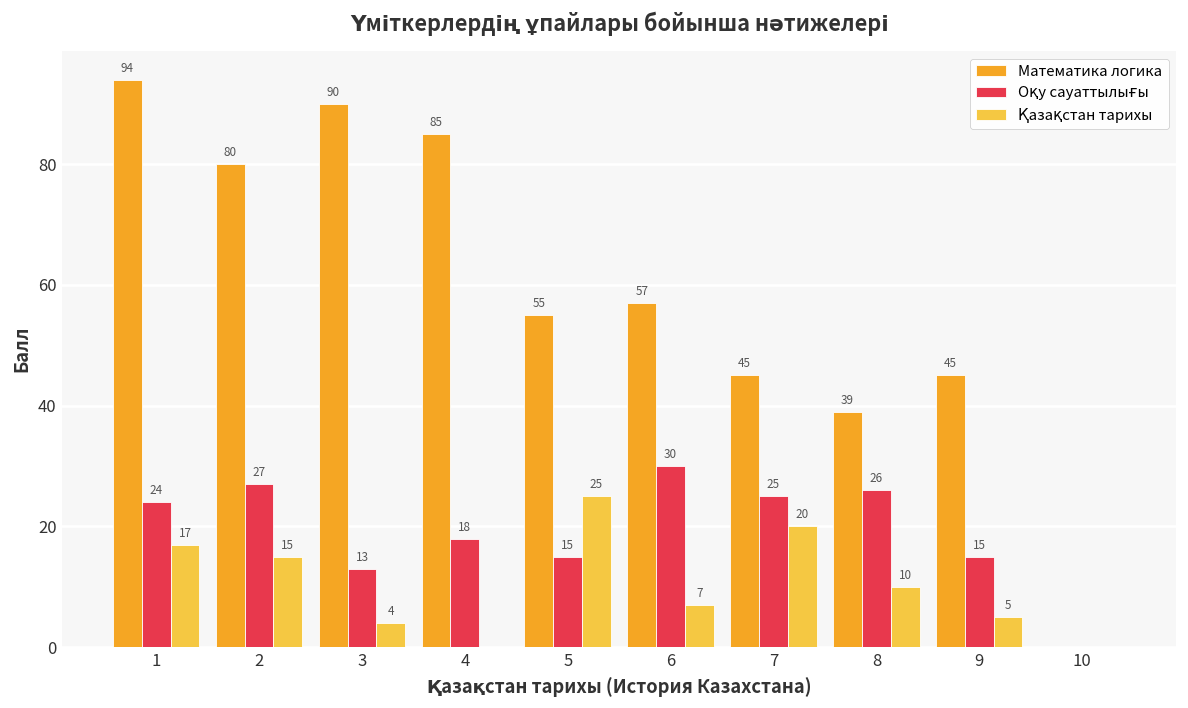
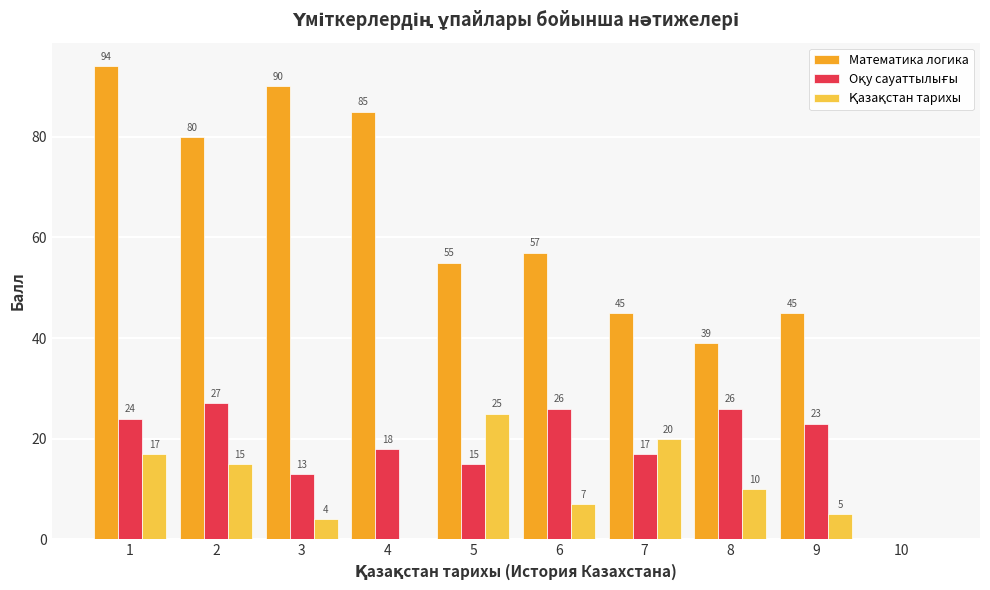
Оқу сауаттылығы, 6: 30 -> 26
Оқу сауаттылығы, 7: 25 -> 17
Оқу сауаттылығы, 9: 15 -> 23
